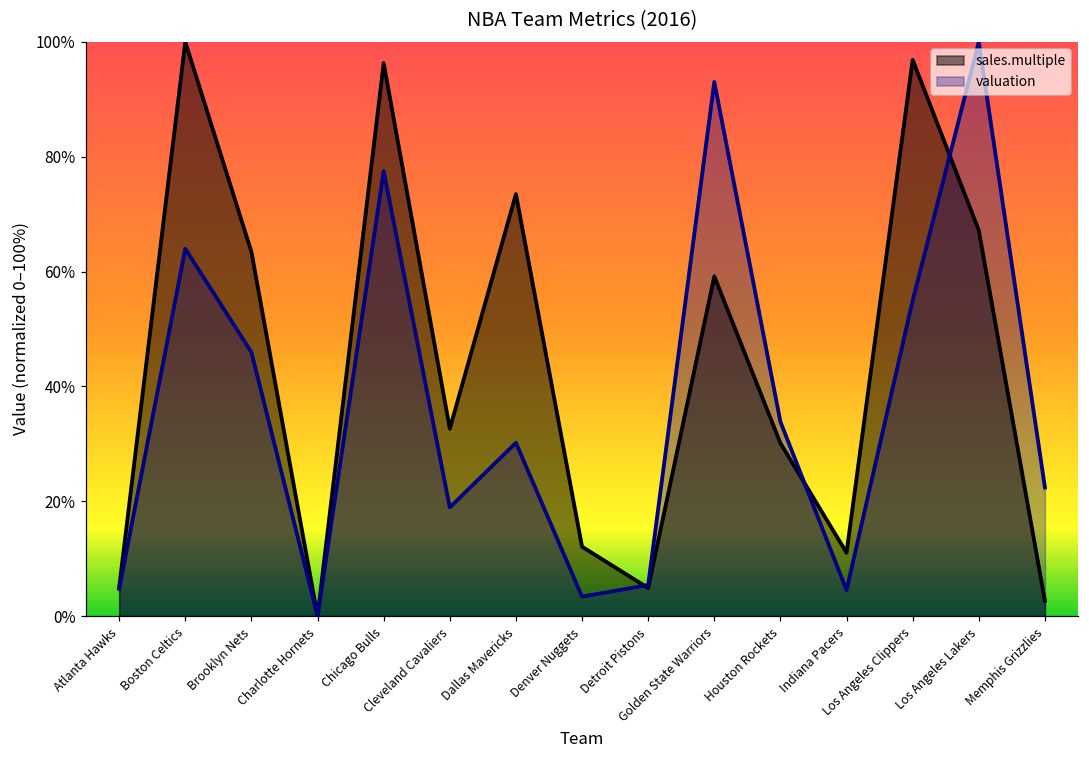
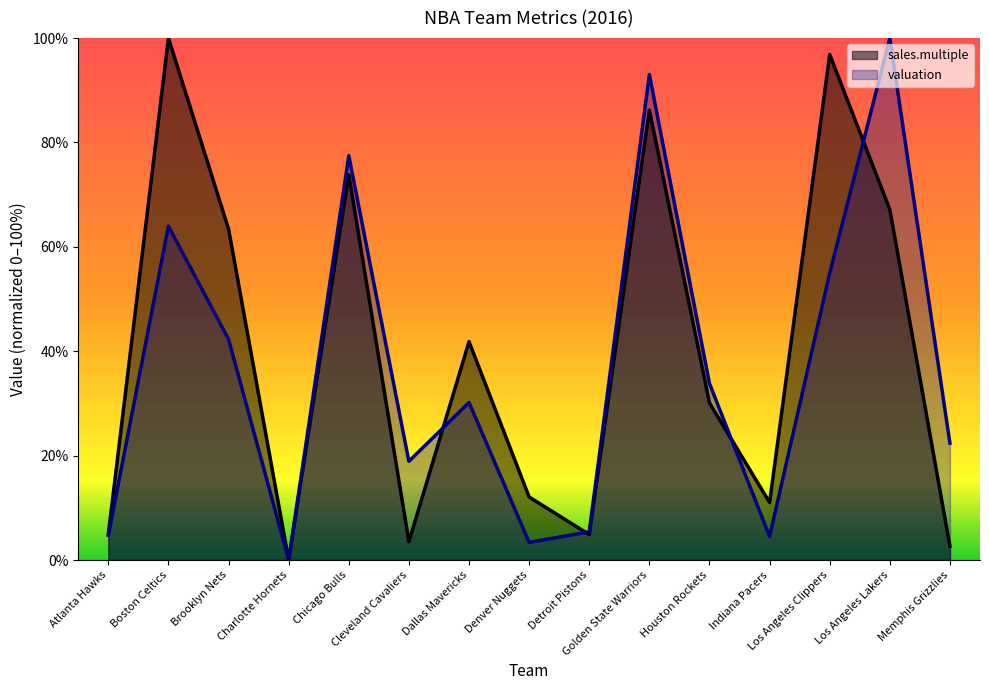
valuation, Brooklyn Nets: 46% -> 42%
sales.multiple, Chicago Bulls: 96% -> 74%
sales.multiple, Cleveland Cavaliers: 33% -> 4%
sales.multiple, Dallas Mavericks: 73% -> 42%
sales.multiple, Golden State Warriors: 59% -> 86%
